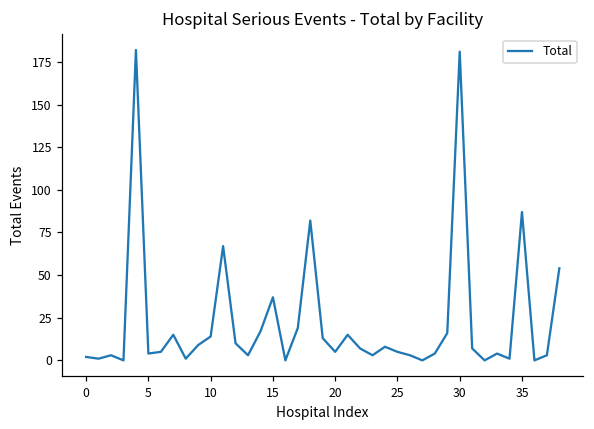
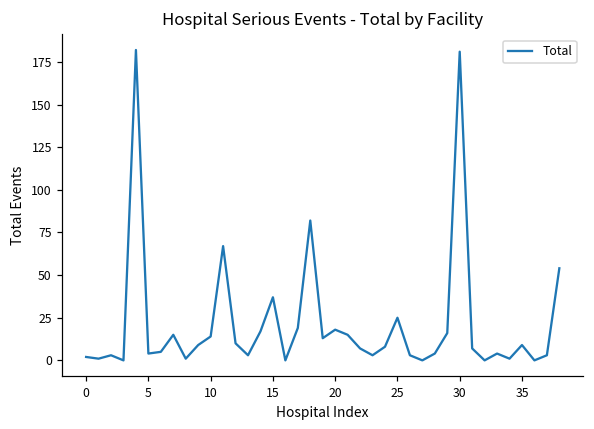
20: 5 -> 18
25: 5 -> 25
35: 87 -> 9
